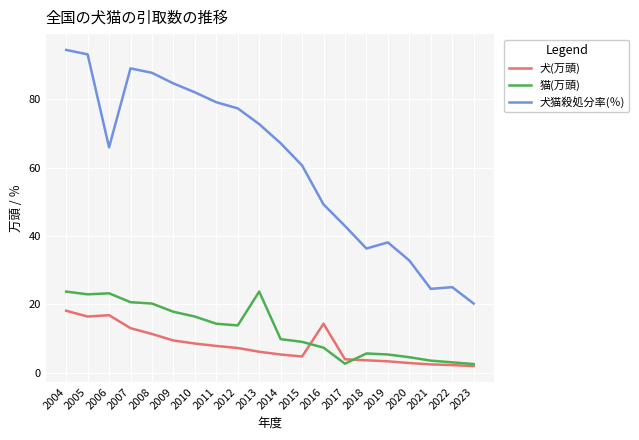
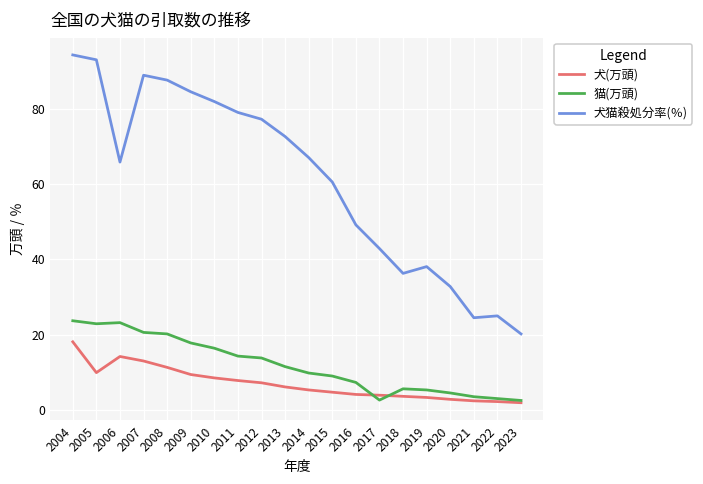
犬(万頭), 2005: 16 -> 10
犬(万頭), 2006: 17 -> 14
猫(万頭), 2013: 24 -> 12
犬(万頭), 2016: 14 -> 4
